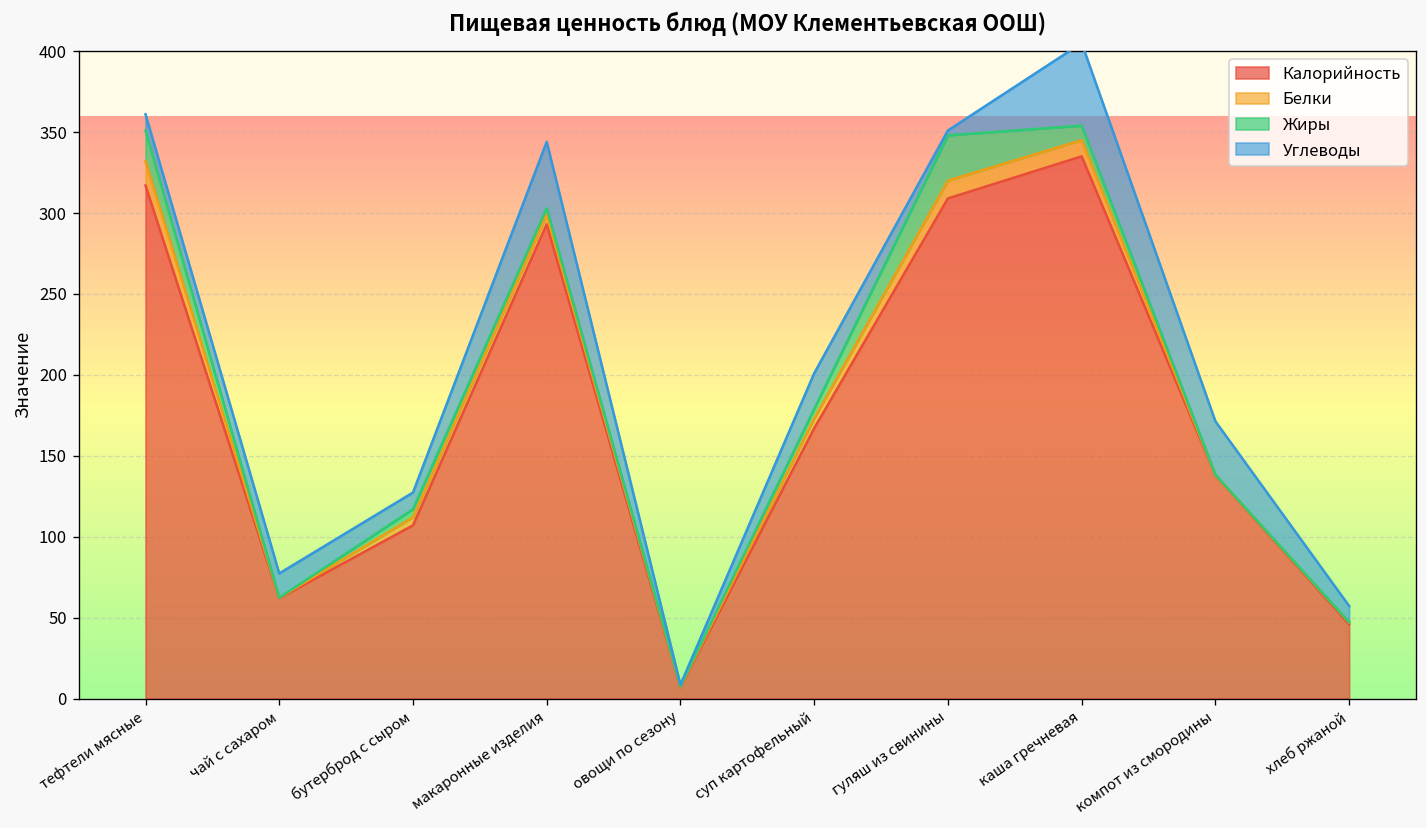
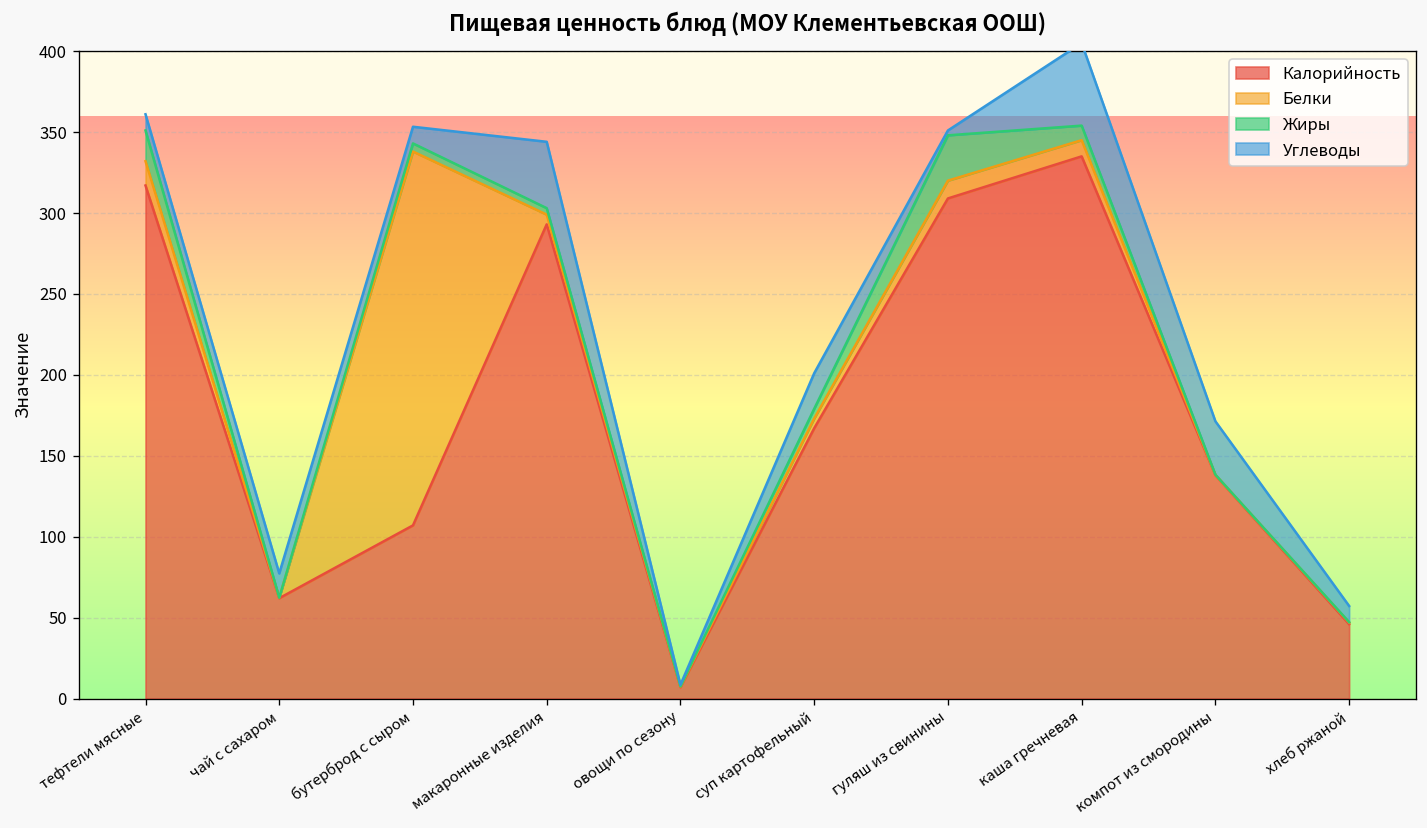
Белки, бутерброд с сыром: 5 -> 231
